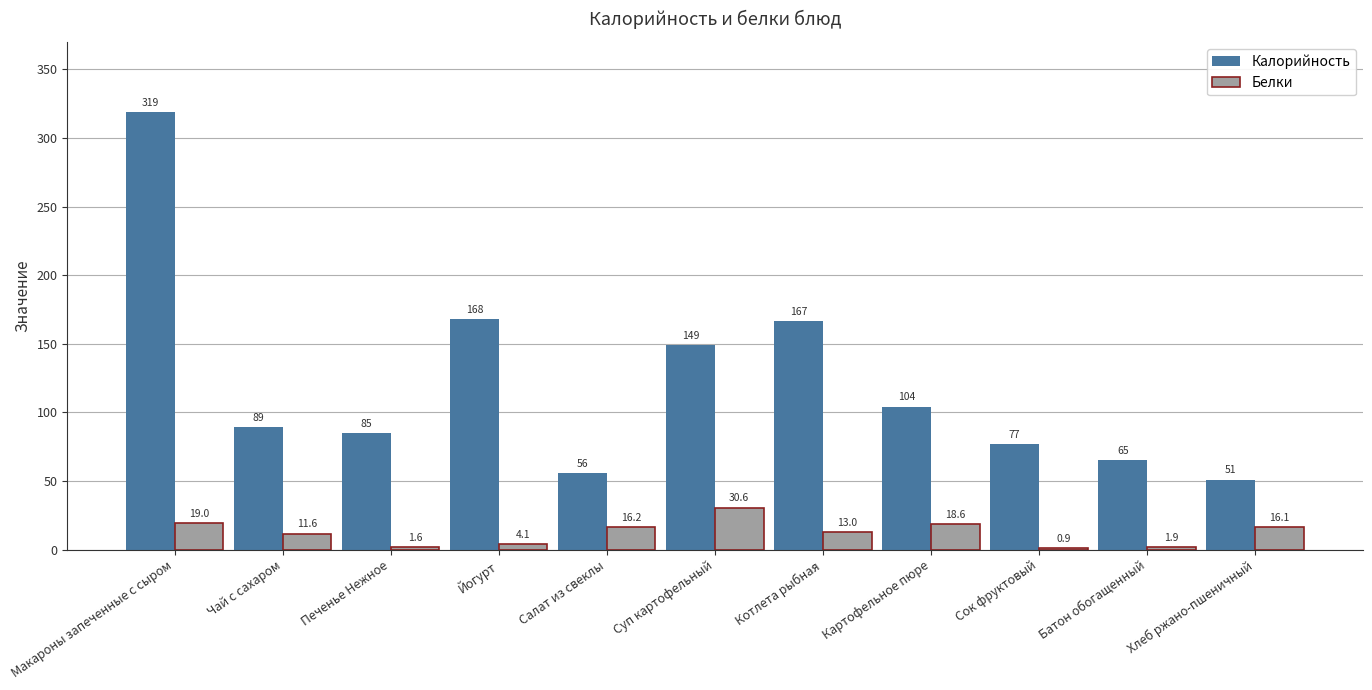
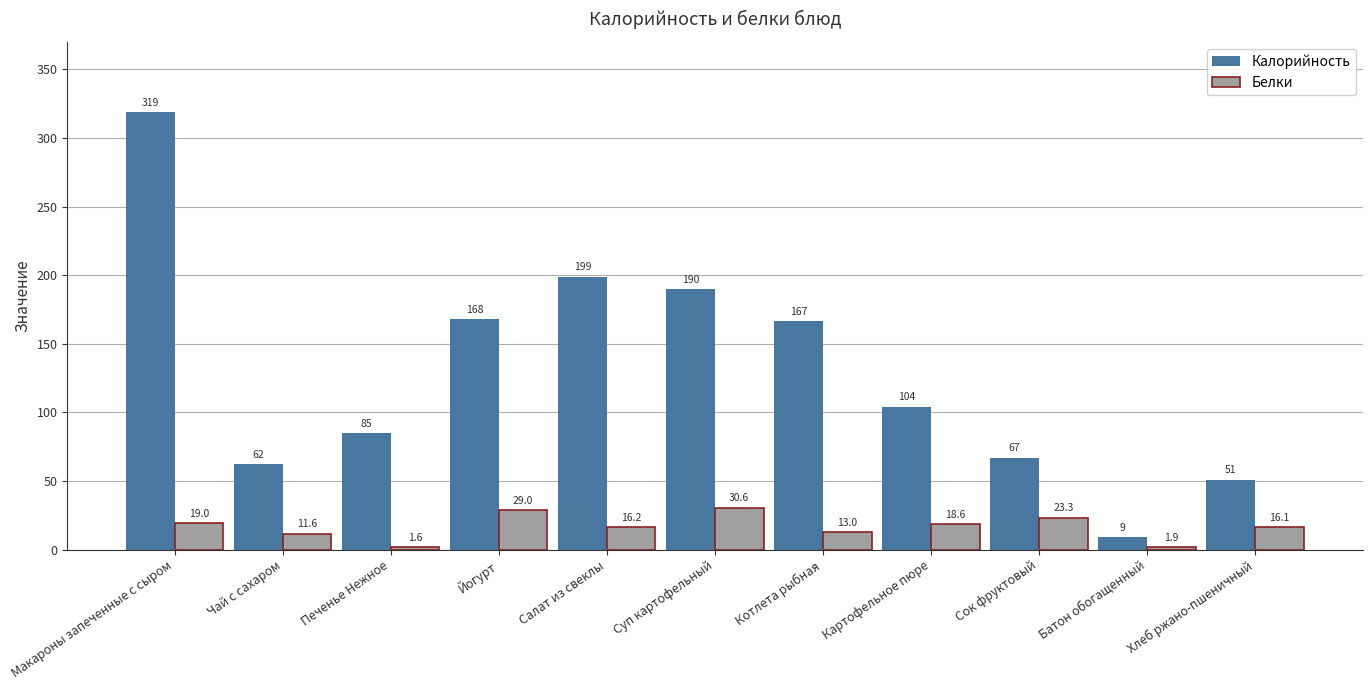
Калорийность, Чай с сахаром: 89 -> 62
Белки, Йогурт: 4.1 -> 29.0
Калорийность, Салат из свеклы: 56 -> 199
Калорийность, Суп картофельный: 149 -> 190
Калорийность, Сок фруктовый: 77 -> 67
Белки, Сок фруктовый: 0.9 -> 23.3
Калорийность, Батон обогащенный: 65 -> 9
